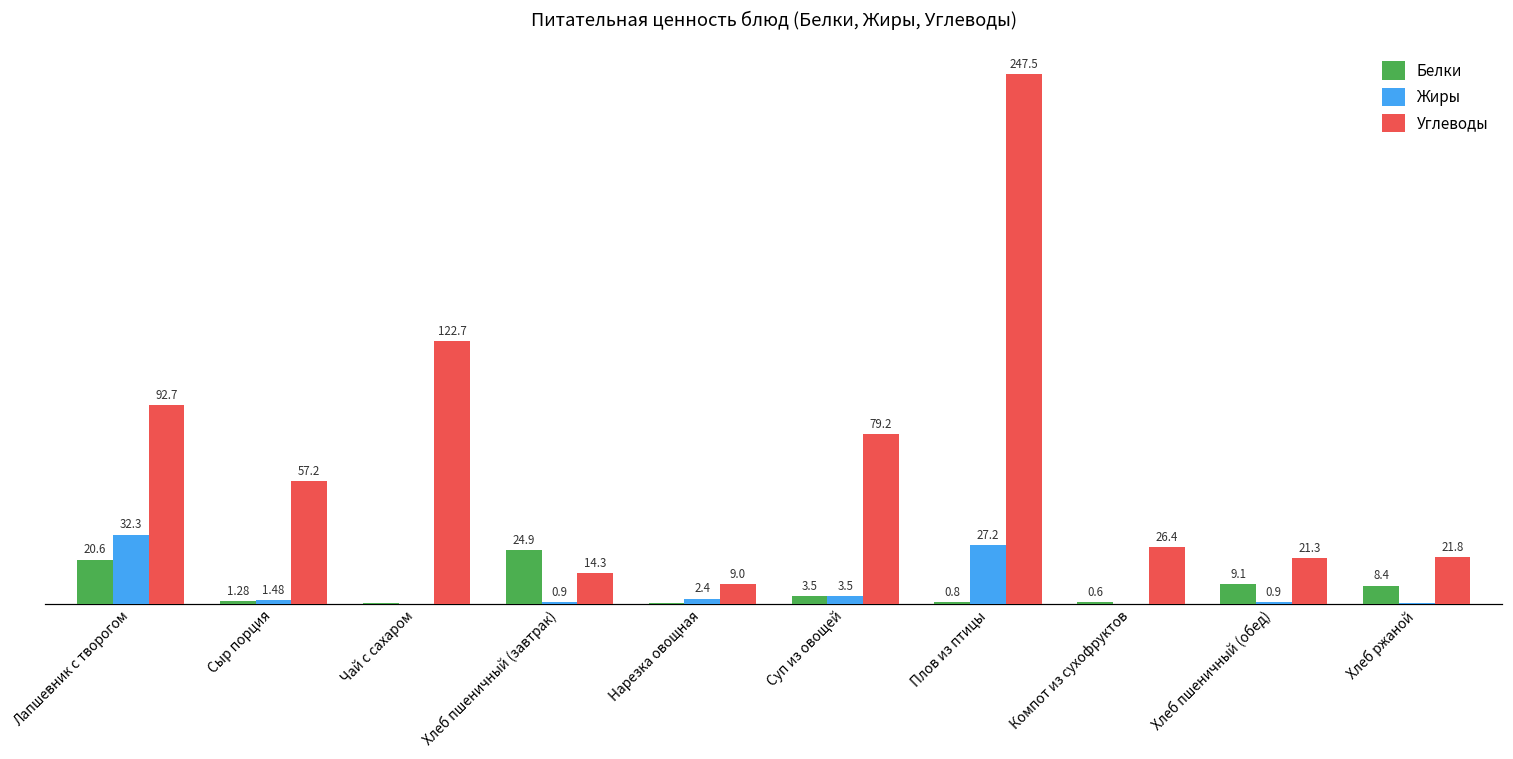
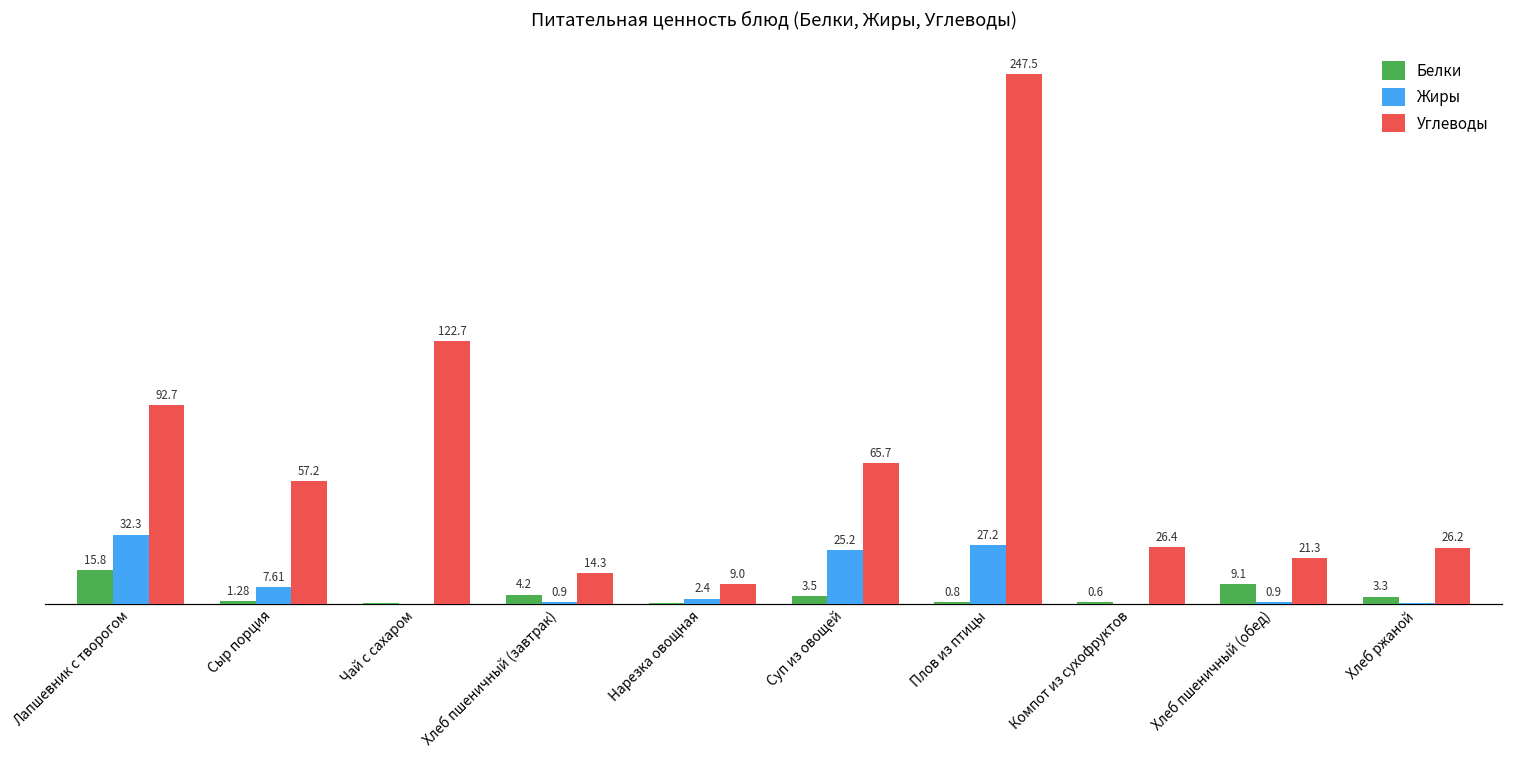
Белки, Лапшевник с творогом: 20.6 -> 15.8
Жиры, Сыр порция: 1.48 -> 7.61
Белки, Хлеб пшеничный (завтрак): 24.9 -> 4.2
Жиры, Суп из овощей: 3.5 -> 25.2
Углеводы, Суп из овощей: 79.2 -> 65.7
Белки, Хлеб ржаной: 8.4 -> 3.3
Углеводы, Хлеб ржаной: 21.8 -> 26.2
